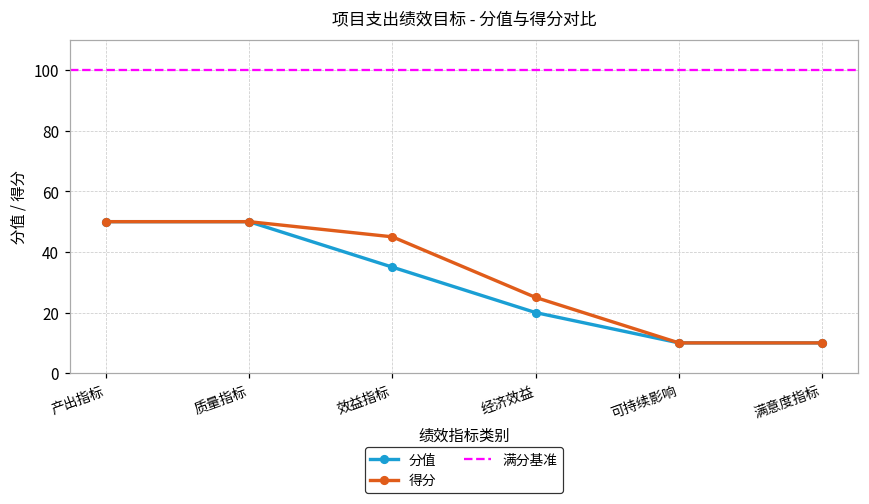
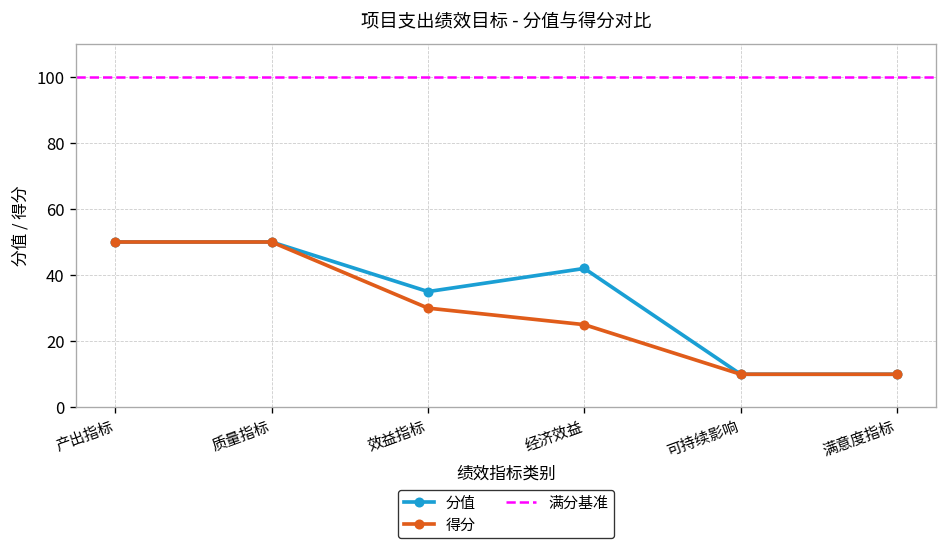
得分, 效益指标: 45 -> 30
分值, 经济效益: 20 -> 42
